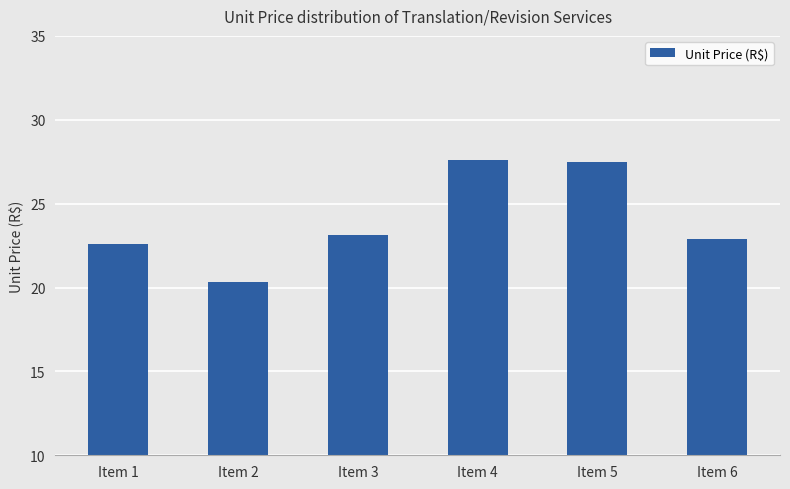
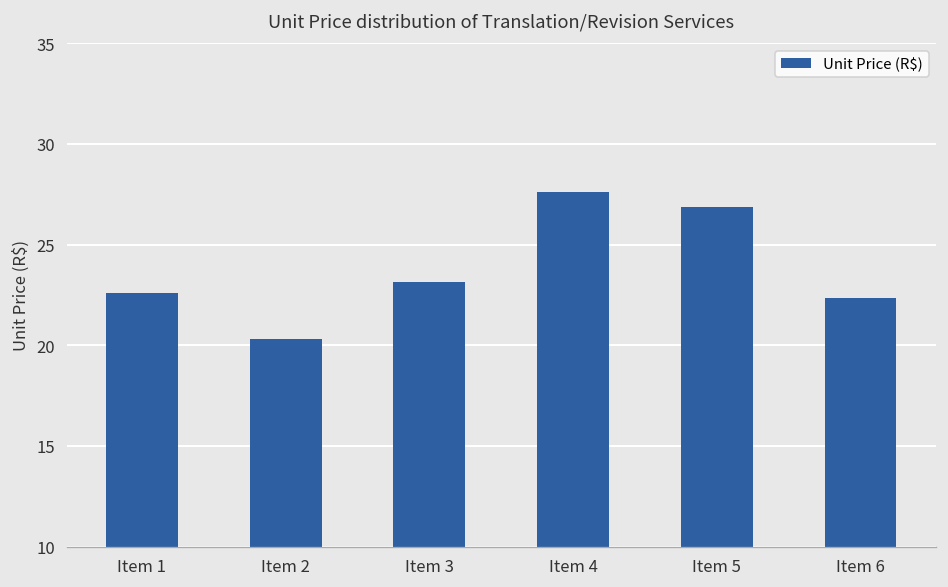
Item 5: 27.5 -> 26.9
Item 6: 22.9 -> 22.4
